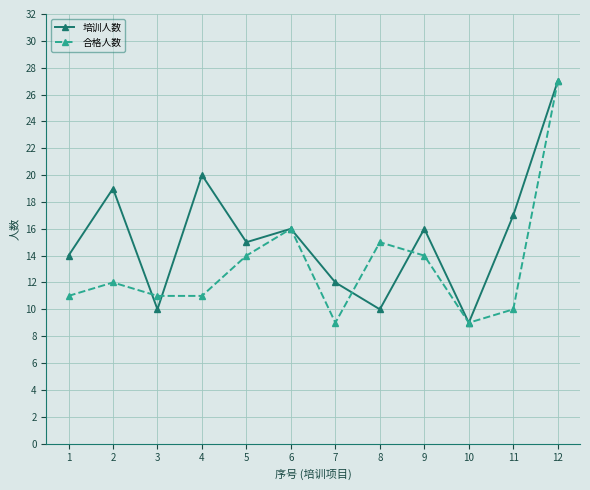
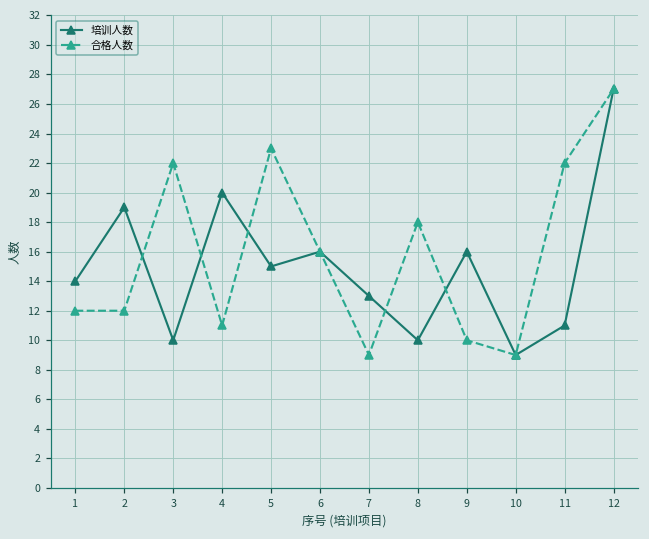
合格人数, 1: 11 -> 12
合格人数, 3: 11 -> 22
合格人数, 5: 14 -> 23
培训人数, 7: 12 -> 13
合格人数, 8: 15 -> 18
合格人数, 9: 14 -> 10
培训人数, 11: 17 -> 11
合格人数, 11: 10 -> 22
